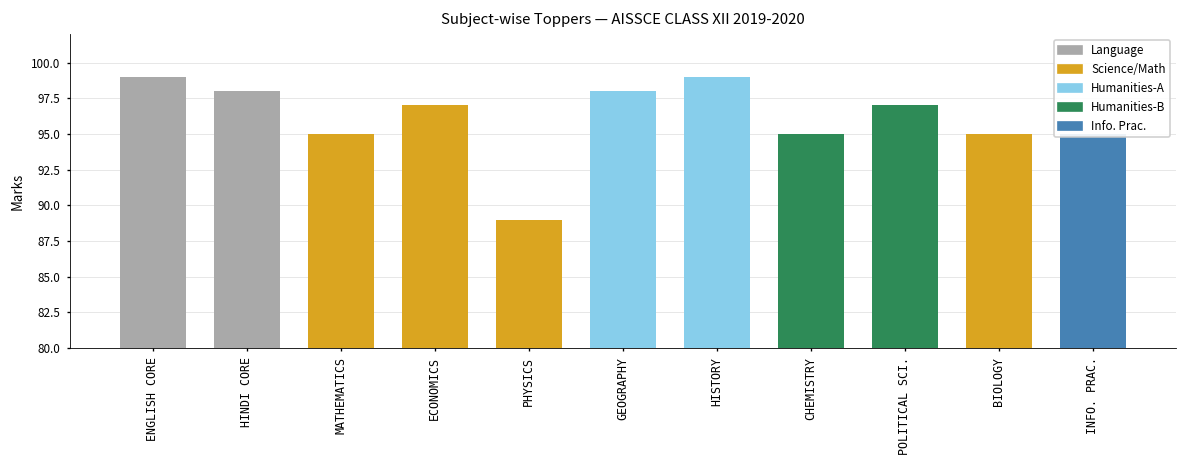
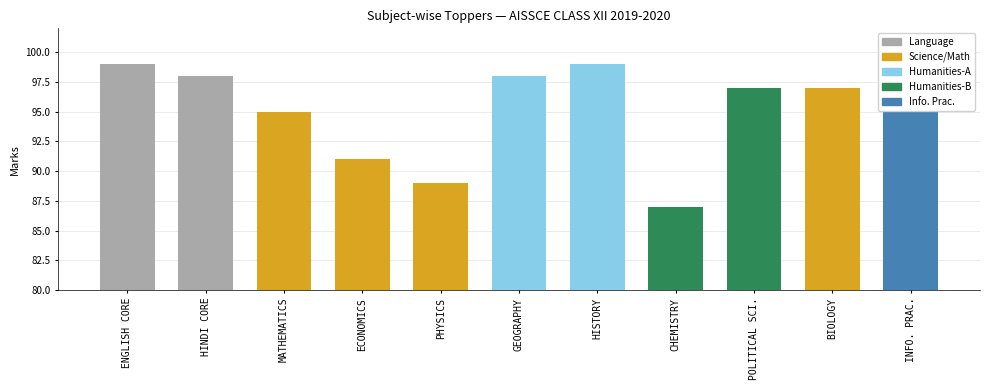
ECONOMICS: 97 -> 91
CHEMISTRY: 95 -> 87
BIOLOGY: 95 -> 97
